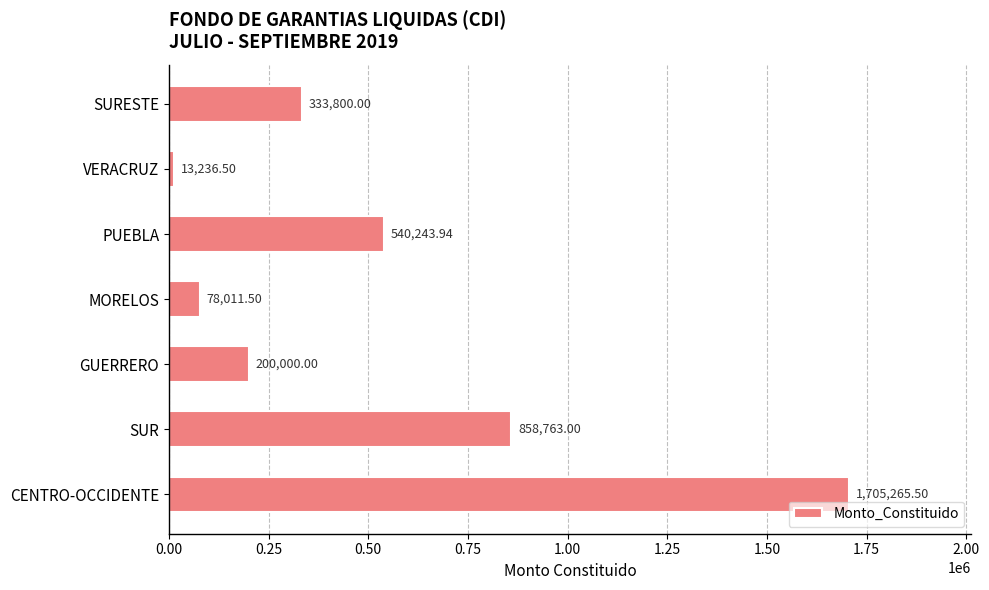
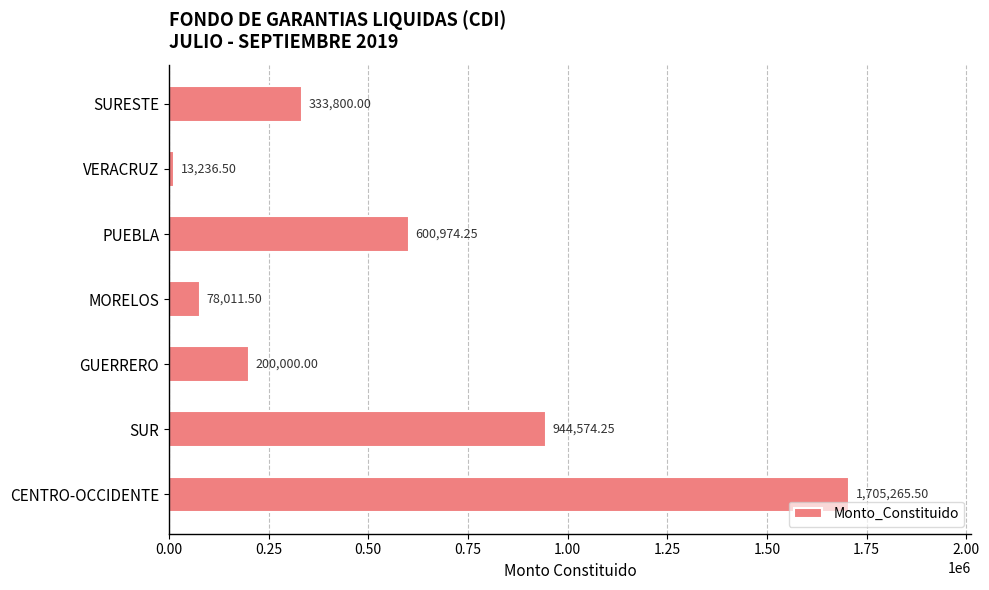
PUEBLA: 540,243.94 -> 600,974.25
SUR: 858,763.00 -> 944,574.25
